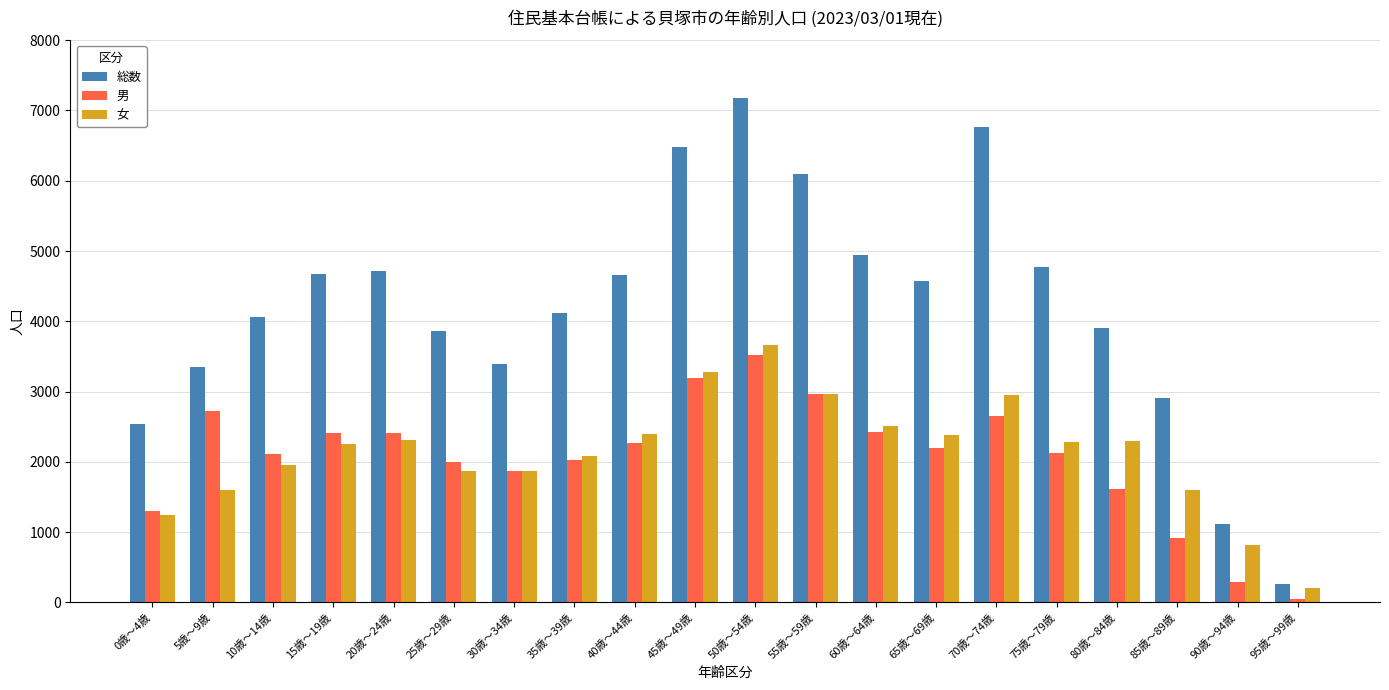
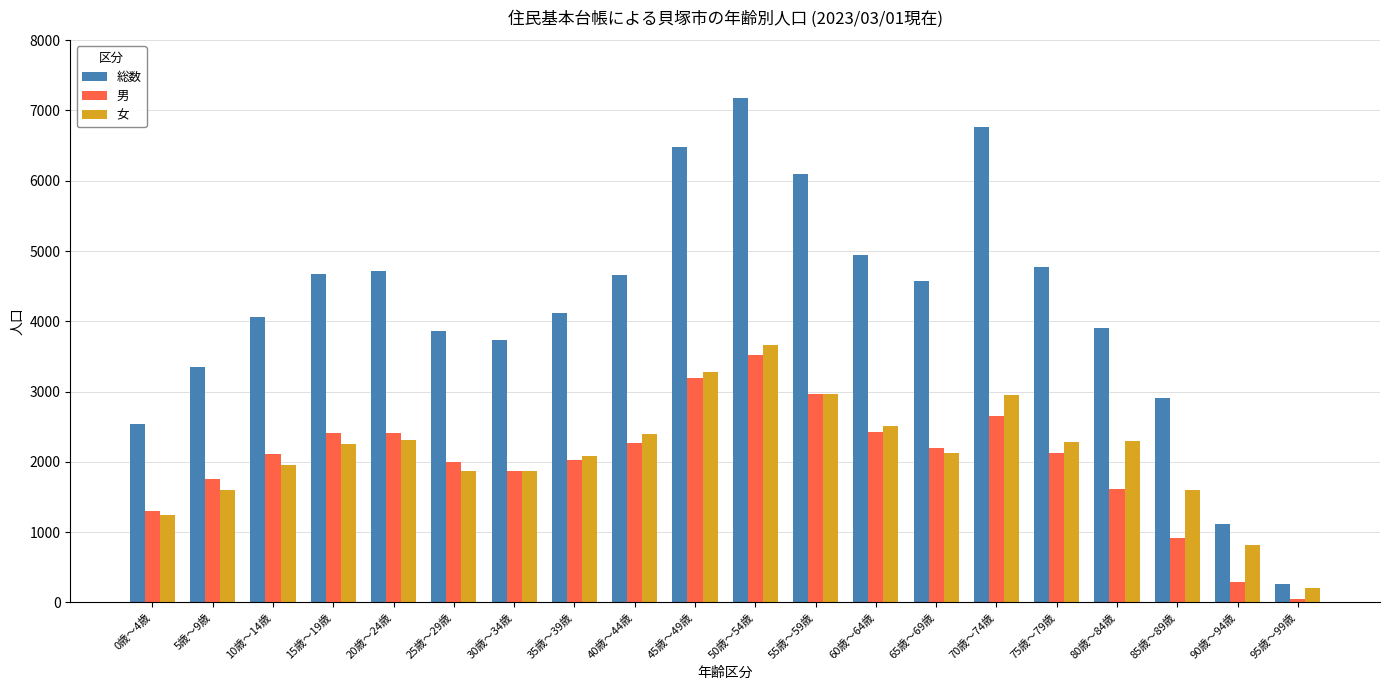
男, 5歳～9歳: 2700 -> 1800
総数, 30歳～34歳: 3400 -> 3700
女, 65歳～69歳: 2400 -> 2100
